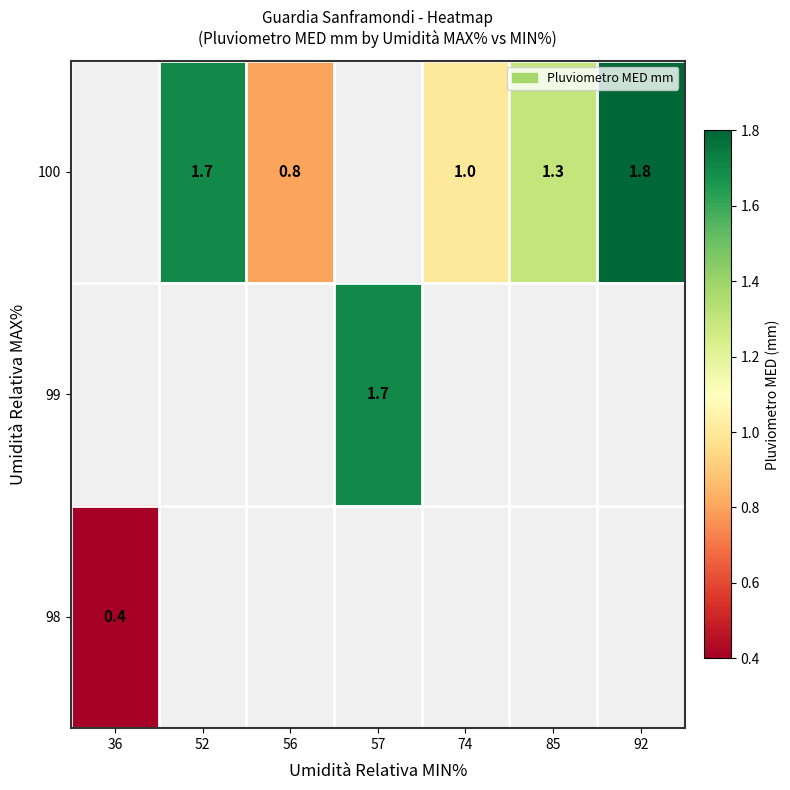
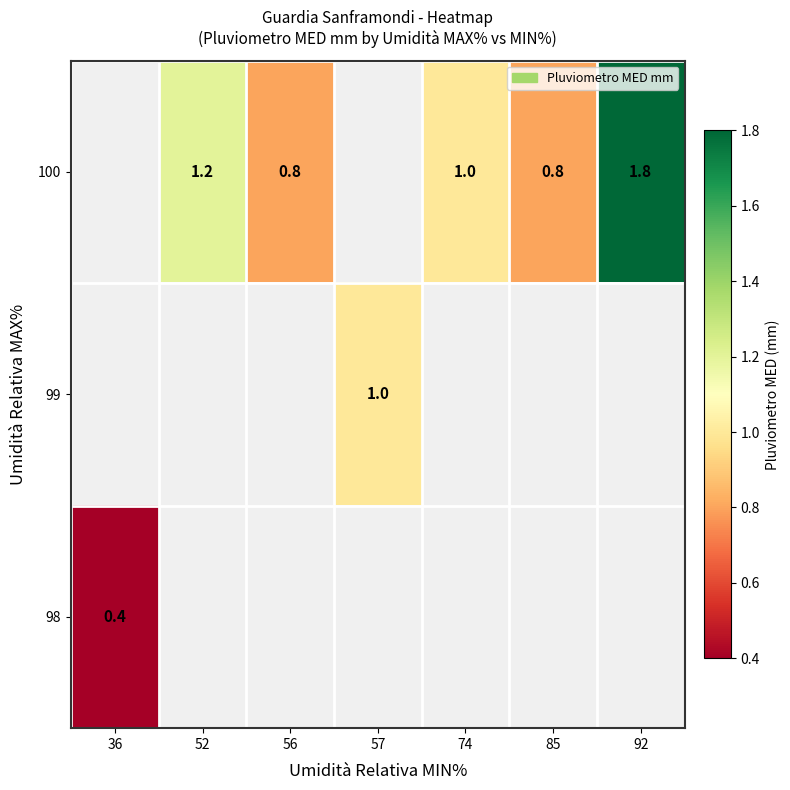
100, 52: 1.7 -> 1.2
100, 85: 1.3 -> 0.8
99, 57: 1.7 -> 1.0
